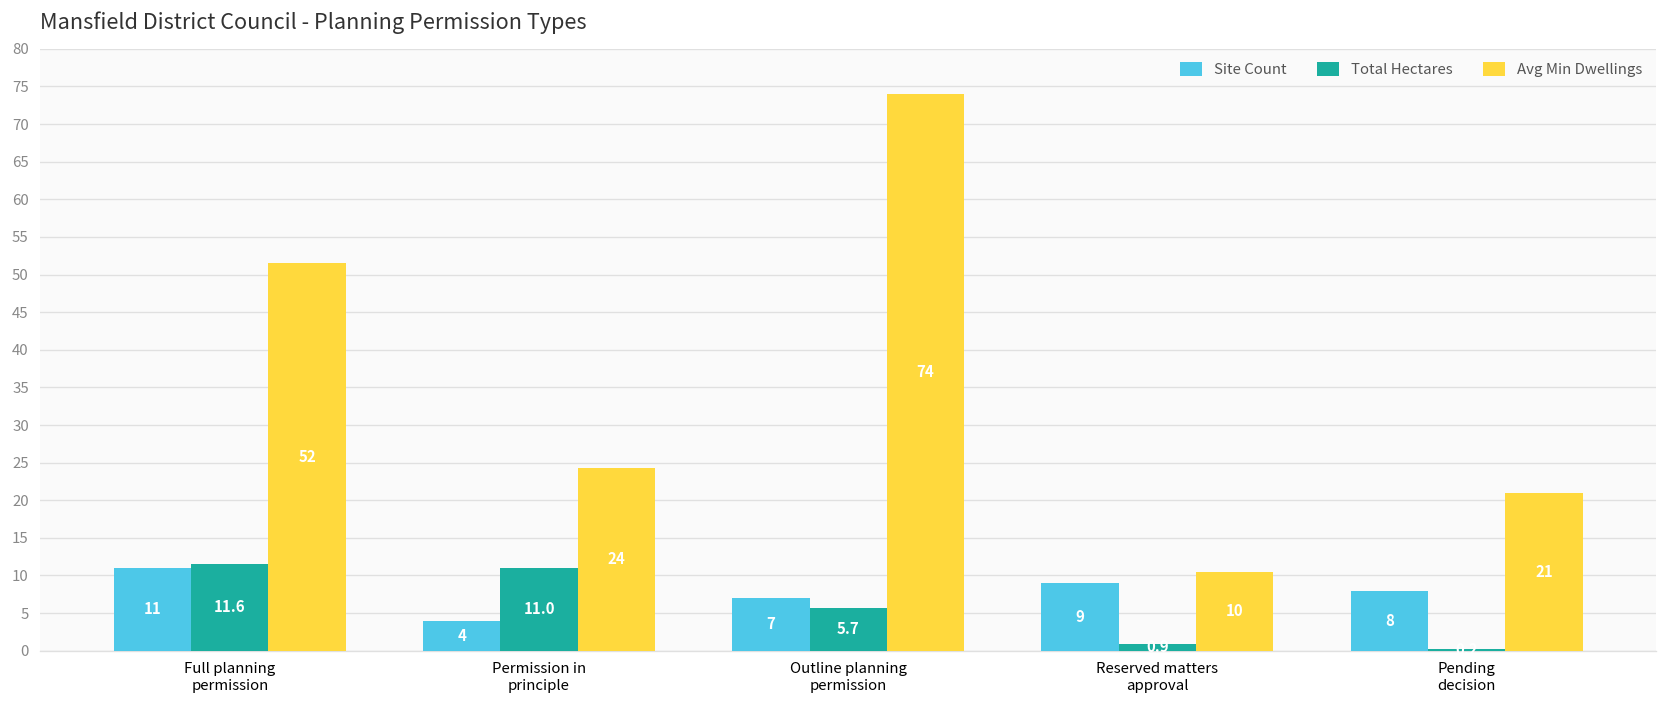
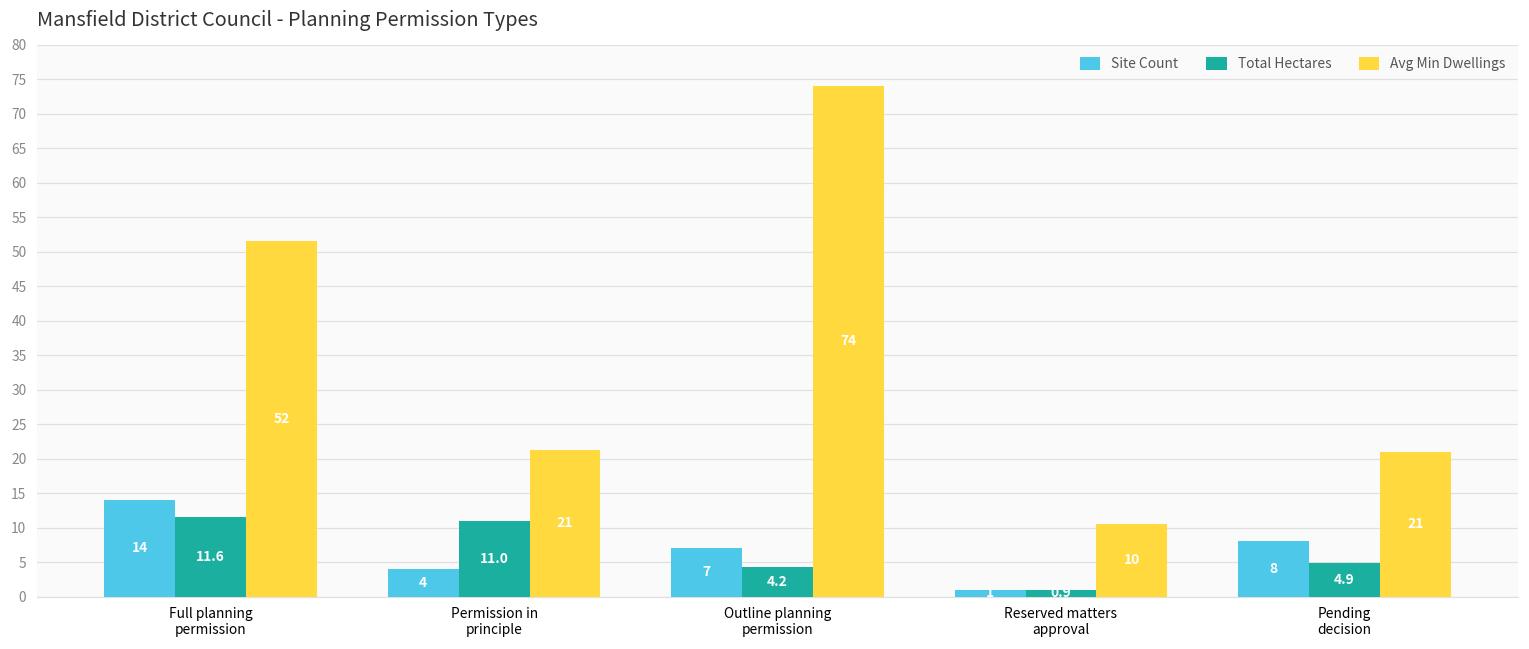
Site Count, Full planning permission: 11 -> 14
Avg Min Dwellings, Permission in principle: 24 -> 21
Total Hectares, Outline planning permission: 5.7 -> 4.2
Site Count, Reserved matters approval: 9 -> 1
Total Hectares, Pending decision: 0 -> 5
